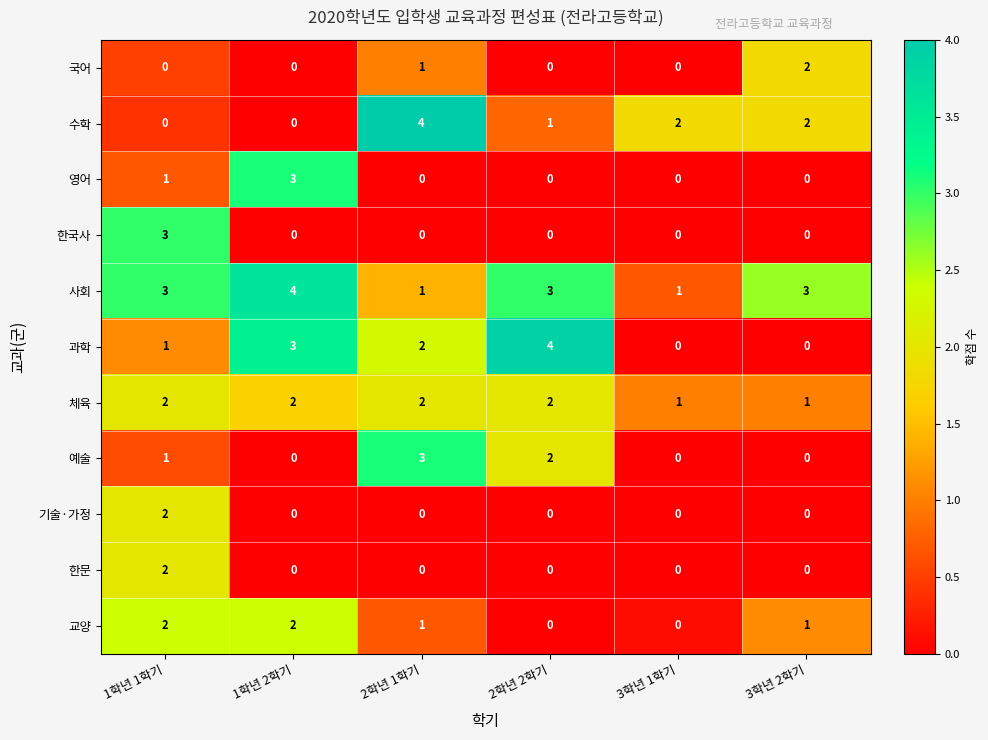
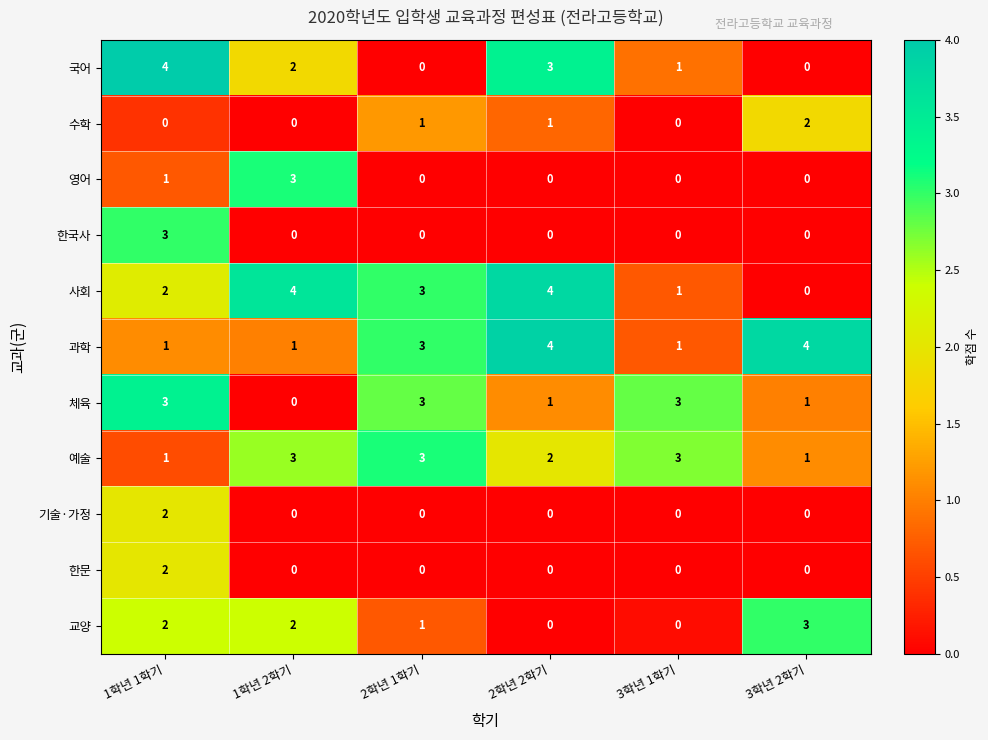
국어, 1학년 1학기: 0 -> 4
국어, 1학년 2학기: 0 -> 2
국어, 2학년 1학기: 1 -> 0
국어, 2학년 2학기: 0 -> 3
국어, 3학년 1학기: 0 -> 1
국어, 3학년 2학기: 2 -> 0
수학, 2학년 1학기: 4 -> 1
수학, 3학년 1학기: 2 -> 0
사회, 1학년 1학기: 3 -> 2
사회, 2학년 1학기: 1 -> 3
사회, 2학년 2학기: 3 -> 4
사회, 3학년 2학기: 3 -> 0
과학, 1학년 2학기: 3 -> 1
과학, 2학년 1학기: 2 -> 3
과학, 3학년 1학기: 0 -> 1
과학, 3학년 2학기: 0 -> 4
체육, 1학년 1학기: 2 -> 3
체육, 1학년 2학기: 2 -> 0
체육, 2학년 1학기: 2 -> 3
체육, 2학년 2학기: 2 -> 1
체육, 3학년 1학기: 1 -> 3
예술, 1학년 2학기: 0 -> 3
예술, 3학년 1학기: 0 -> 3
예술, 3학년 2학기: 0 -> 1
교양, 3학년 2학기: 1 -> 3
